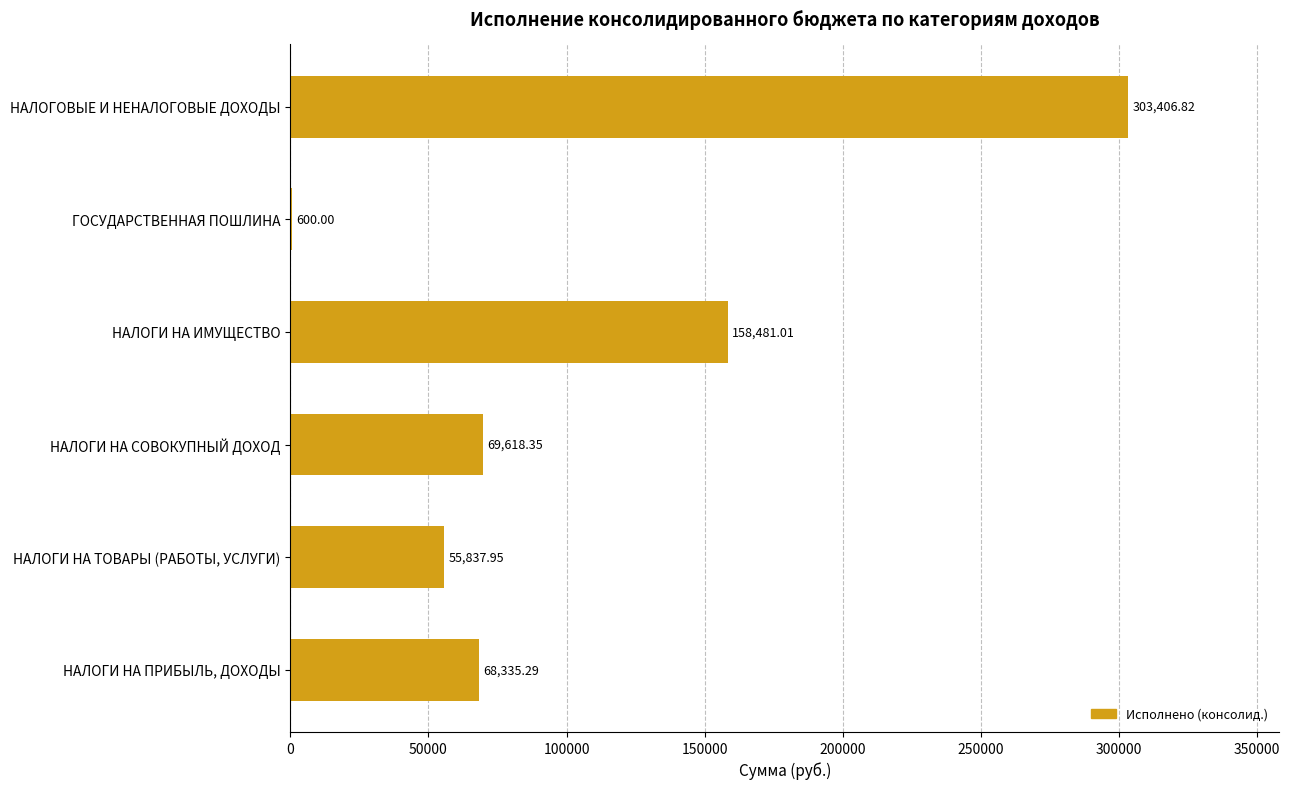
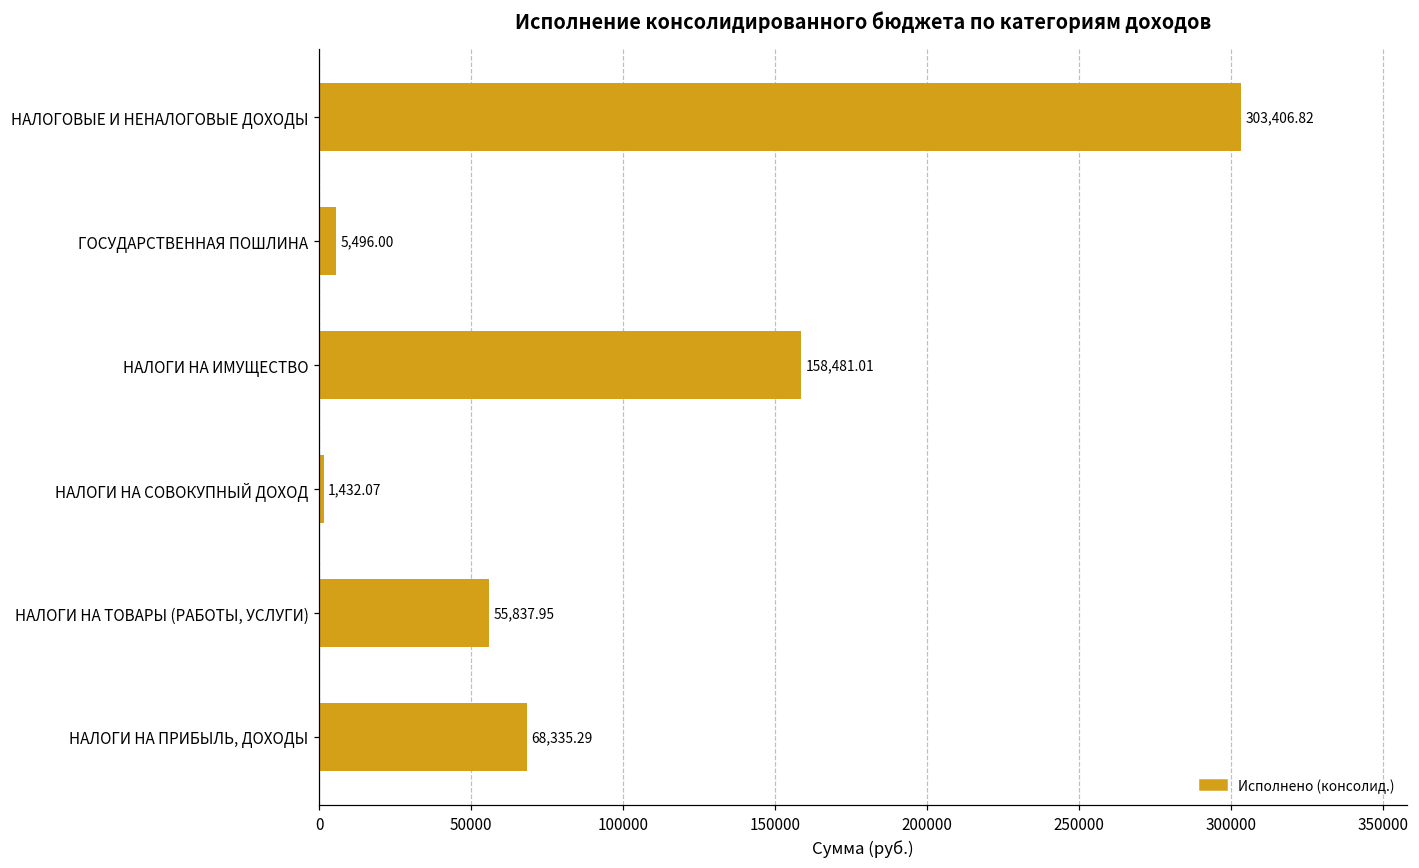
ГОСУДАРСТВЕННАЯ ПОШЛИНА: 600.00 -> 5,496.00
НАЛОГИ НА СОВОКУПНЫЙ ДОХОД: 69,618.35 -> 1,432.07
